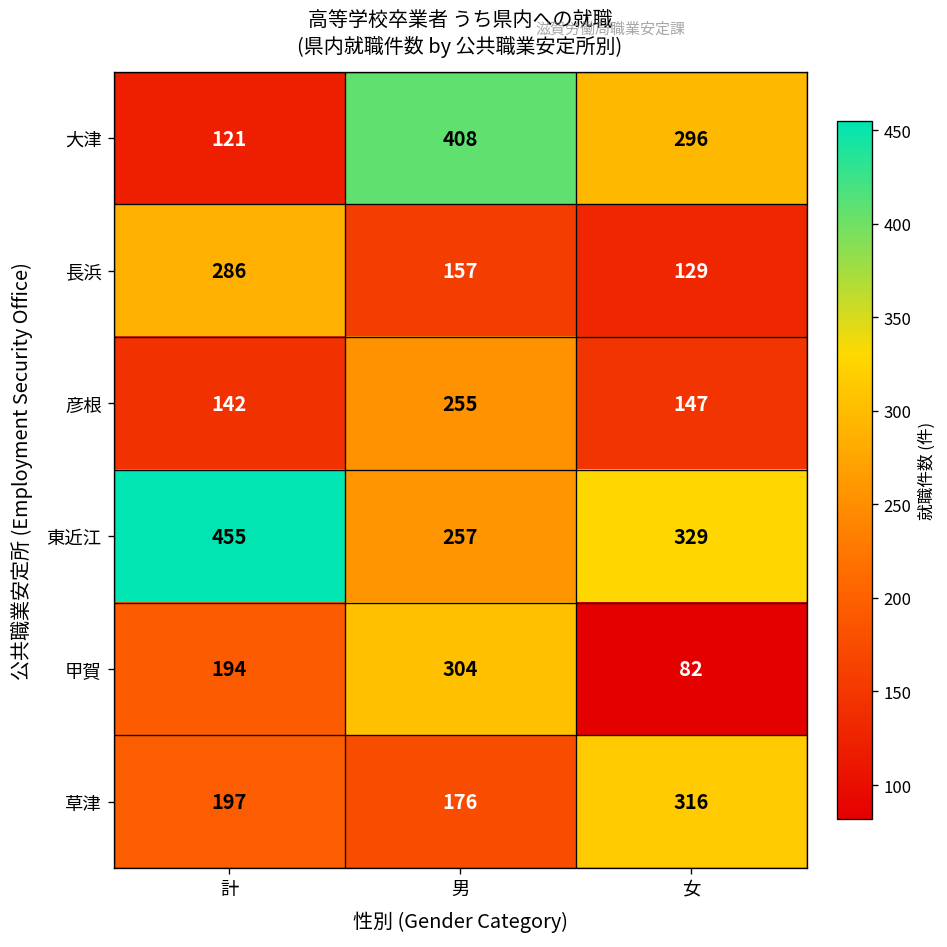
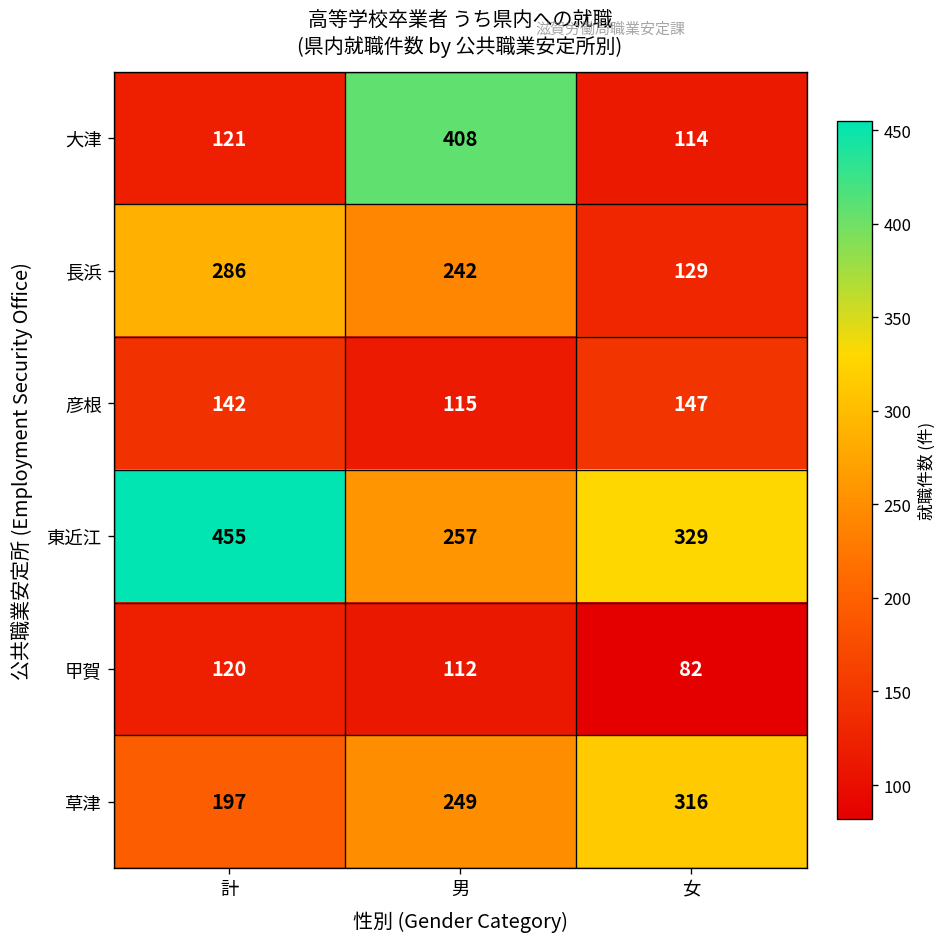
大津, 女: 296 -> 114
長浜, 男: 157 -> 242
彦根, 男: 255 -> 115
甲賀, 計: 194 -> 120
甲賀, 男: 304 -> 112
草津, 男: 176 -> 249
